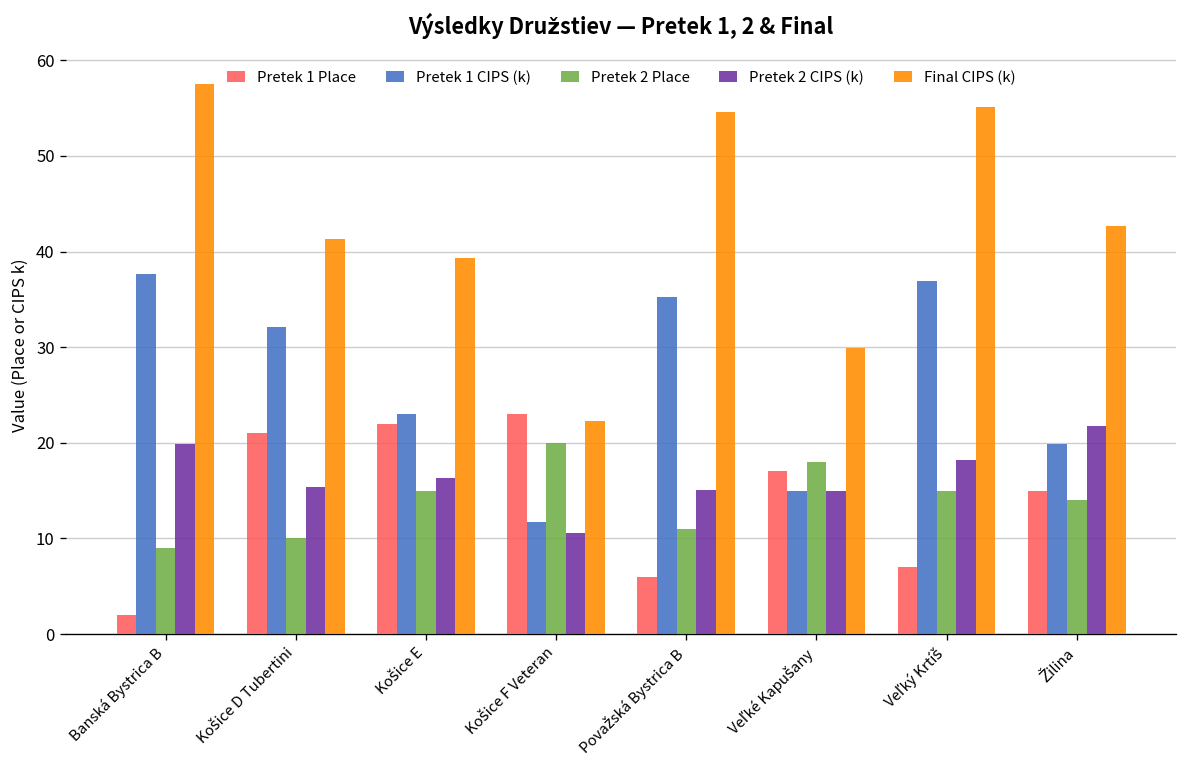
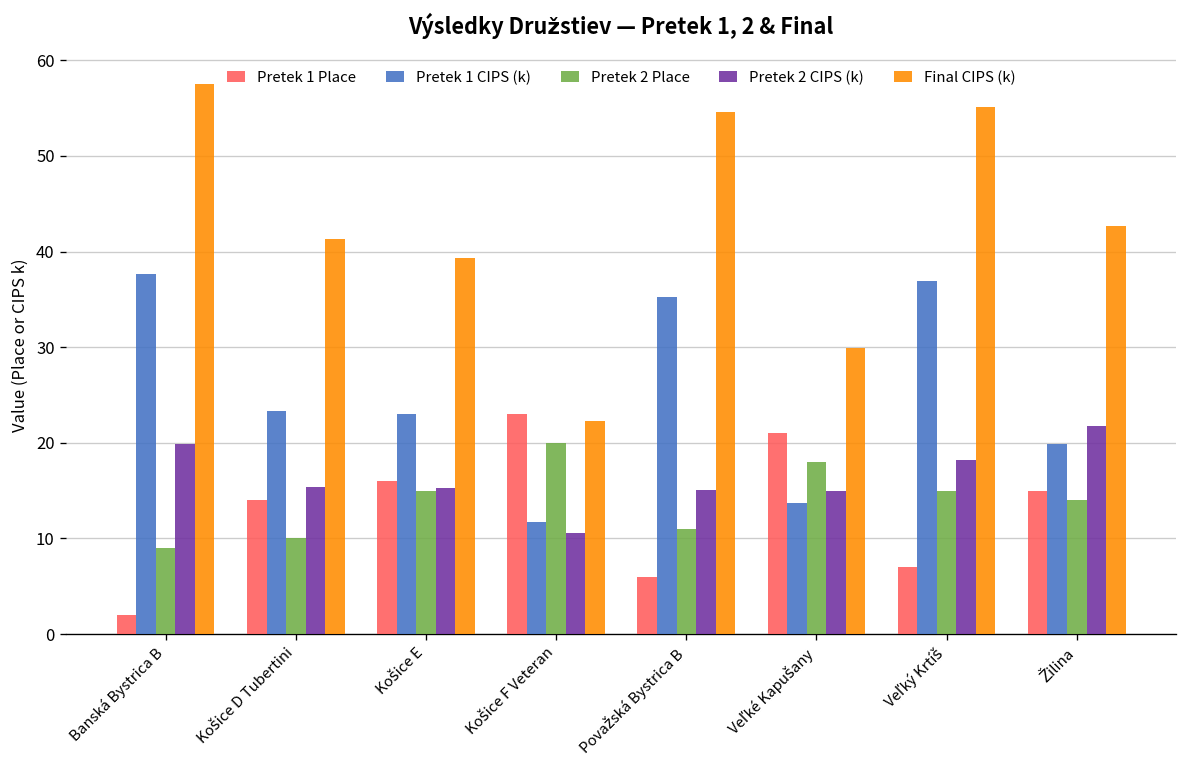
Pretek 1 Place, Košice D Tubertini: 21 -> 14
Pretek 1 CIPS (k), Košice D Tubertini: 32 -> 23
Pretek 1 Place, Košice E: 22 -> 16
Pretek 2 CIPS (k), Košice E: 16 -> 15
Pretek 1 Place, Veľké Kapušany: 17 -> 21
Pretek 1 CIPS (k), Veľké Kapušany: 15 -> 14
